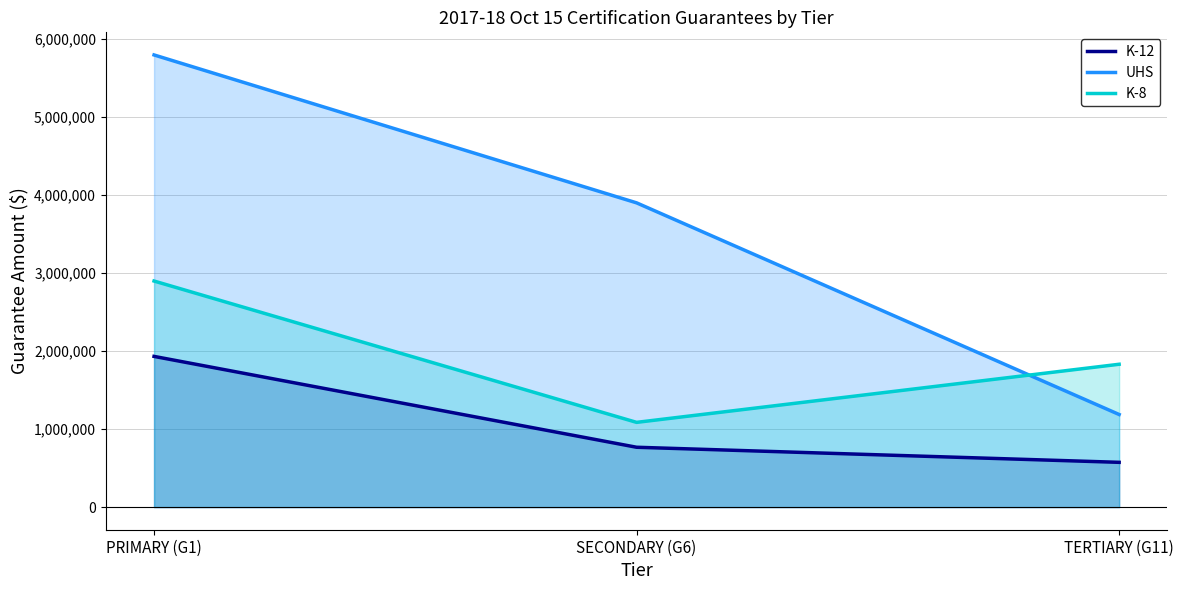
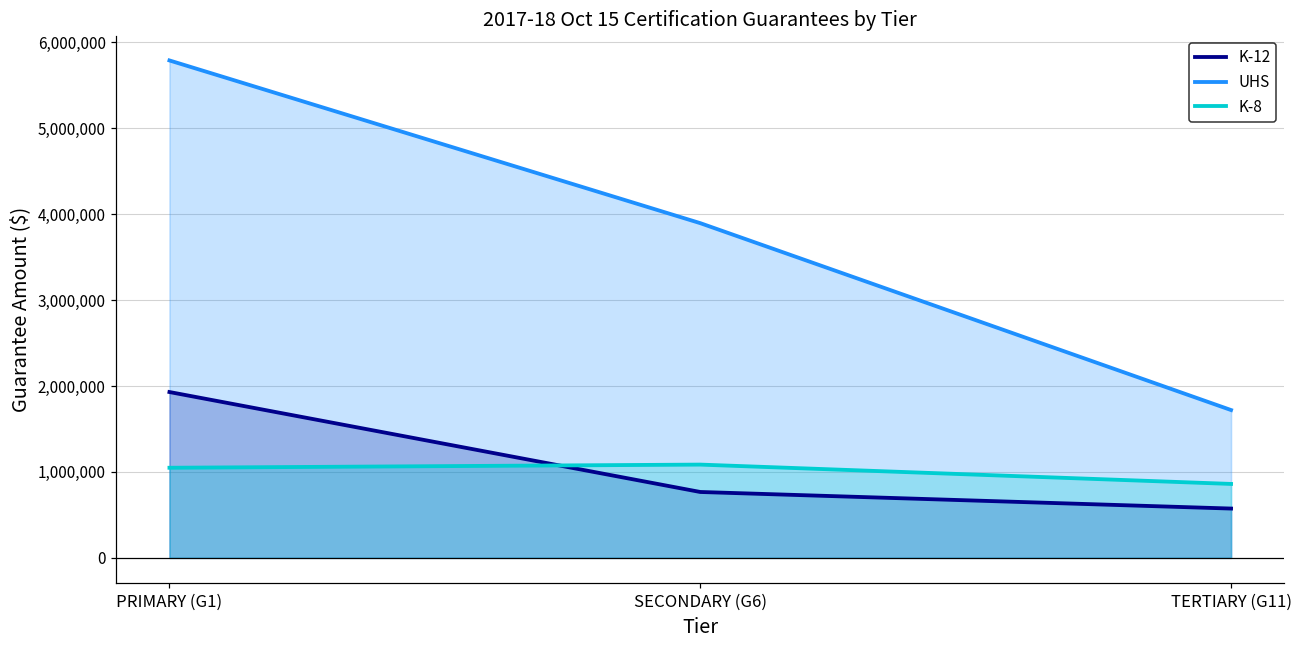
K-8, PRIMARY (G1): 2,900,000 -> 1,000,000
UHS, TERTIARY (G11): 1,200,000 -> 1,700,000
K-8, TERTIARY (G11): 1,800,000 -> 900,000
